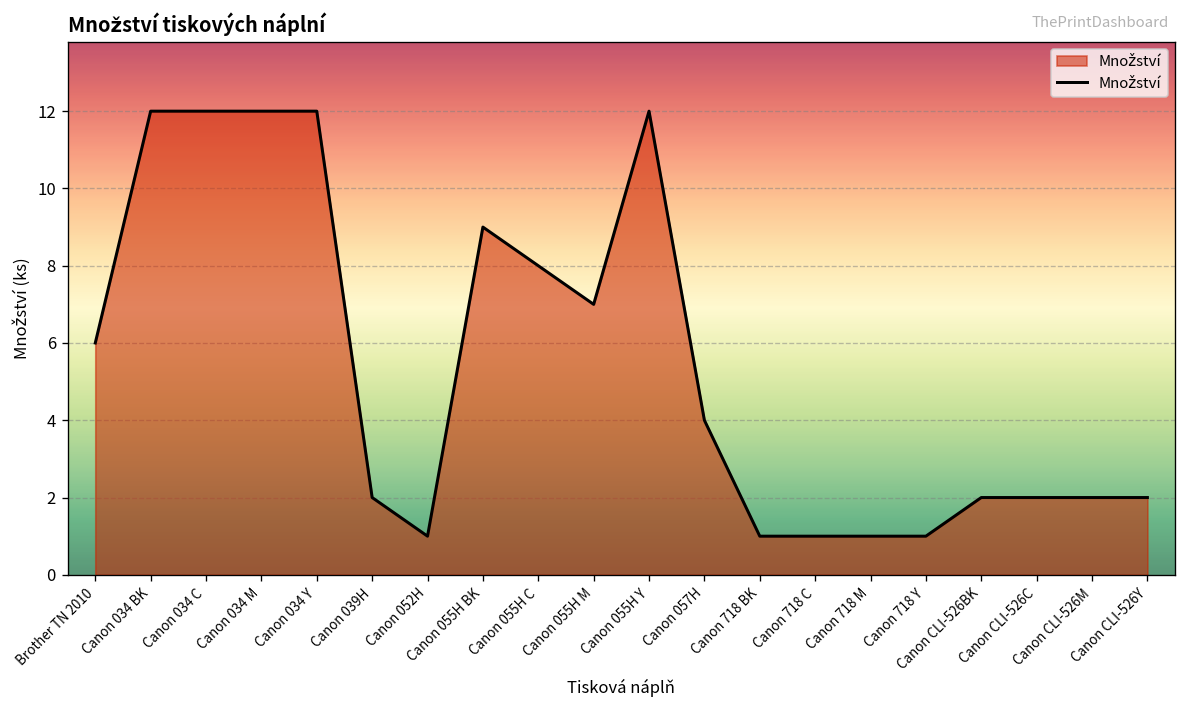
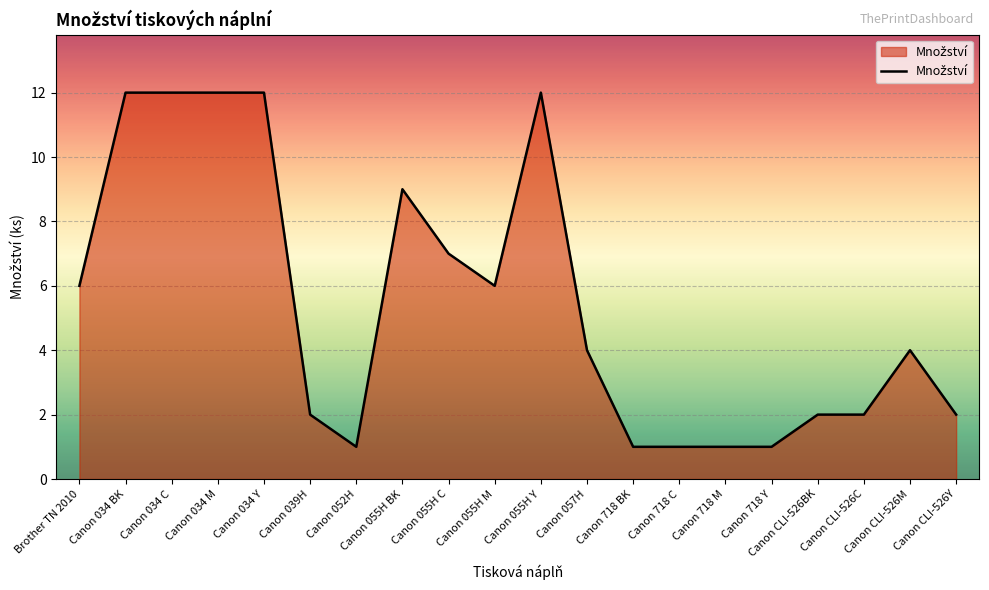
Canon 055H C: 8 -> 7
Canon 055H M: 7 -> 6
Canon CLI-526M: 2 -> 4
